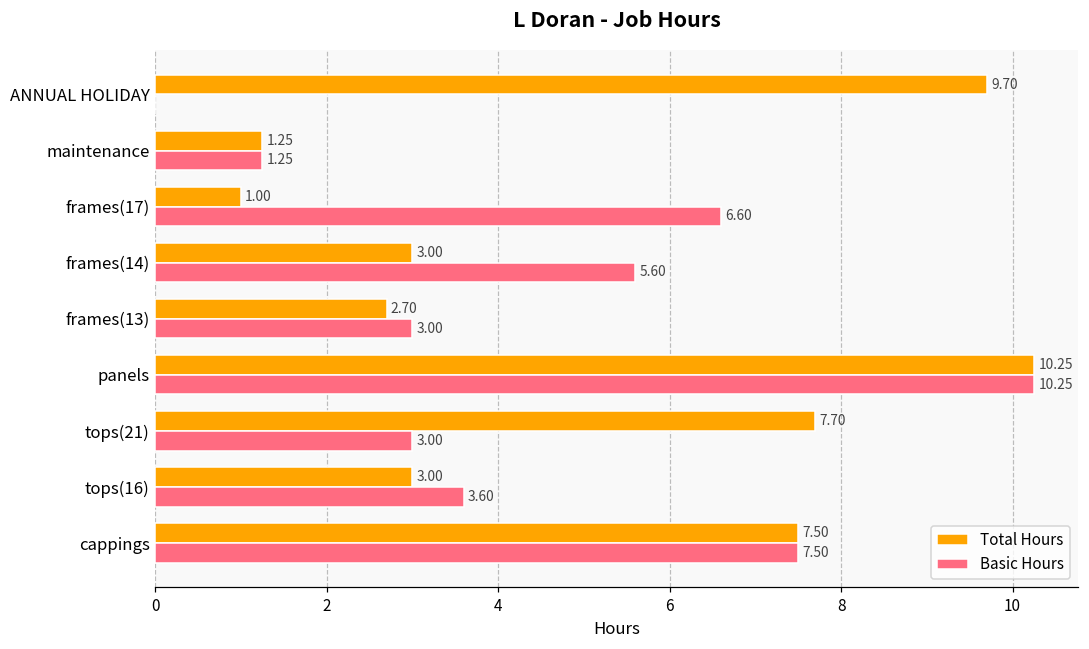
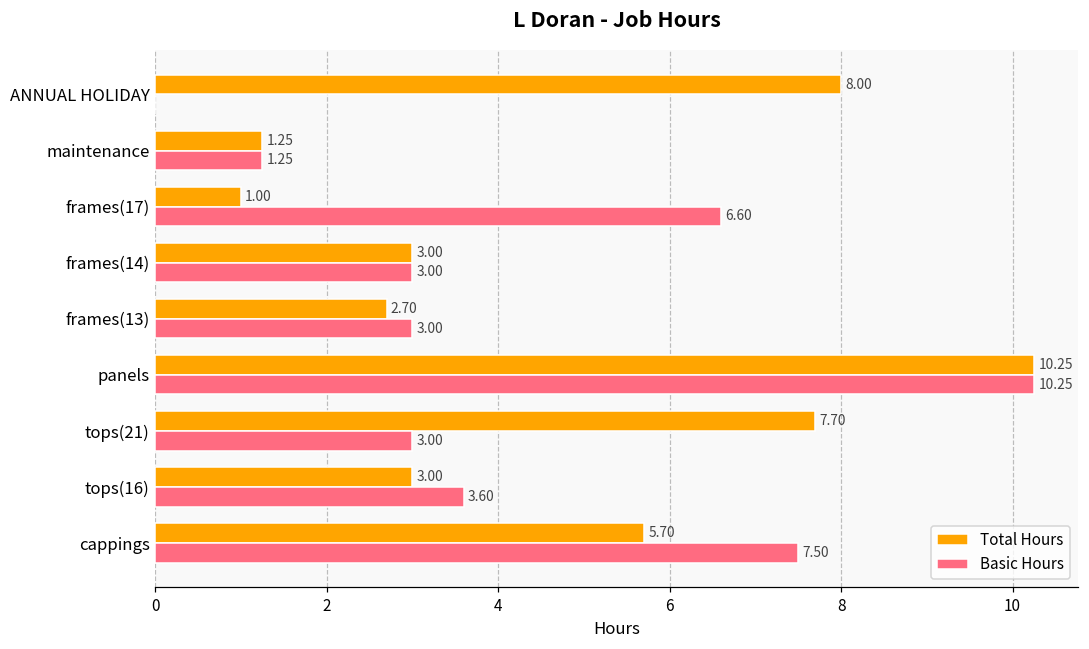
Total Hours, ANNUAL HOLIDAY: 9.70 -> 8.00
Basic Hours, frames(14): 5.60 -> 3.00
Total Hours, cappings: 7.50 -> 5.70
